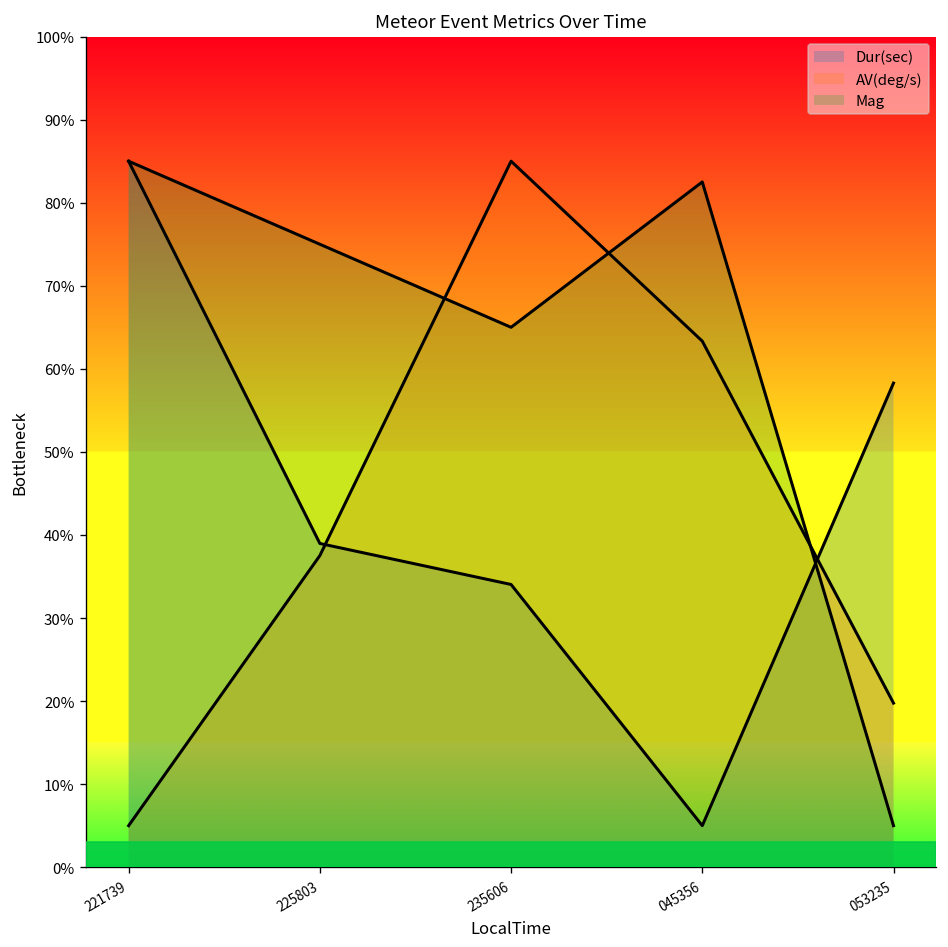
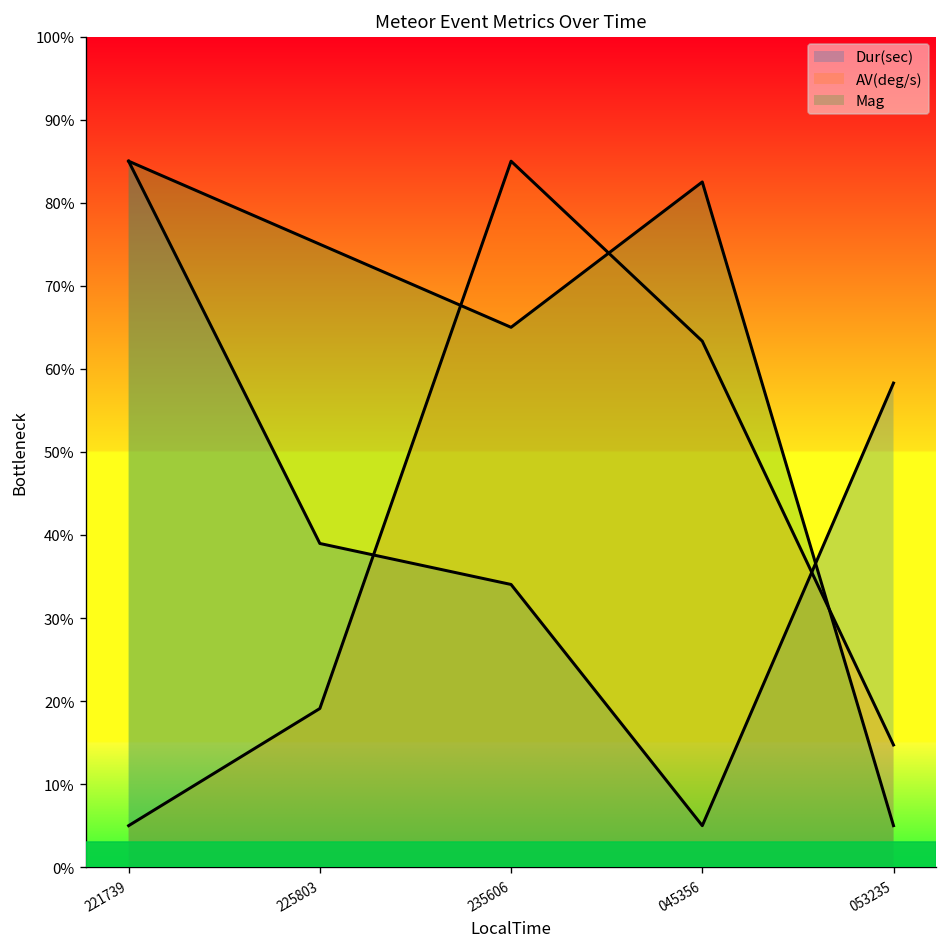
AV(deg/s), 225803: 38% -> 19%
AV(deg/s), 053235: 20% -> 15%
